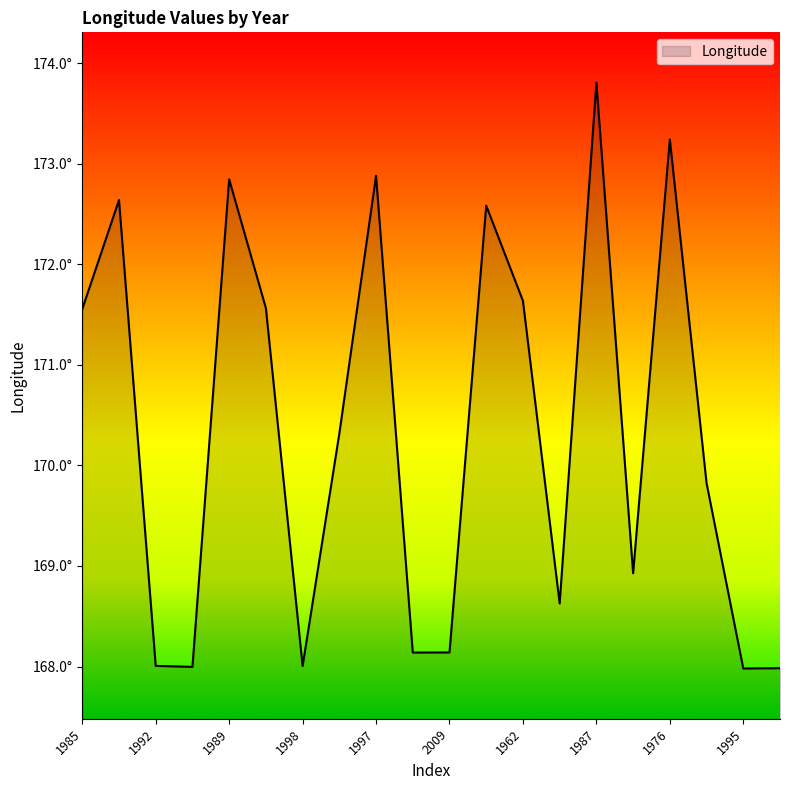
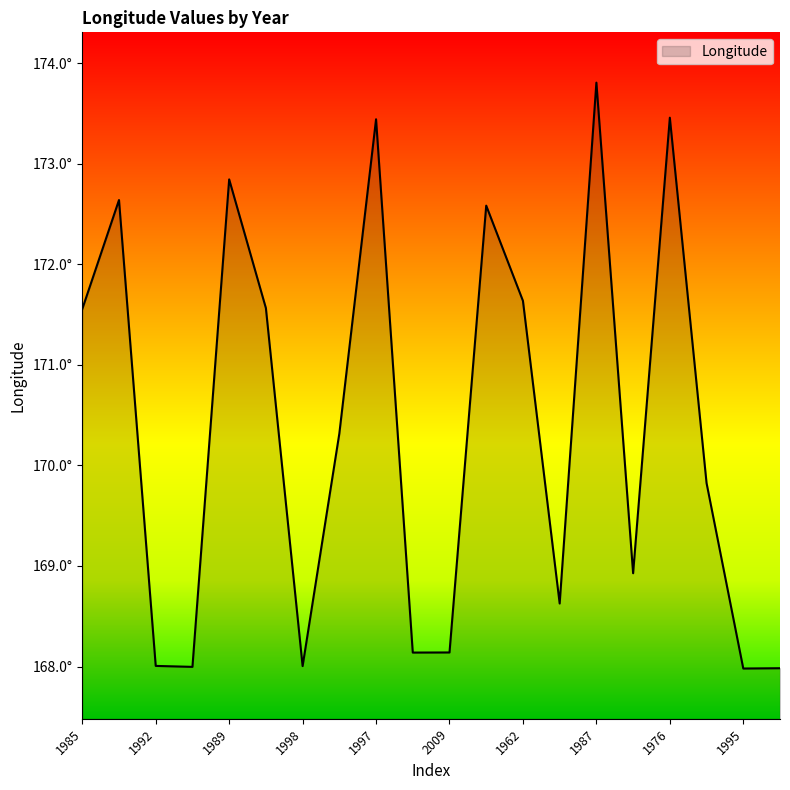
1997: 172.88° -> 173.44°
1976: 173.24° -> 173.46°
